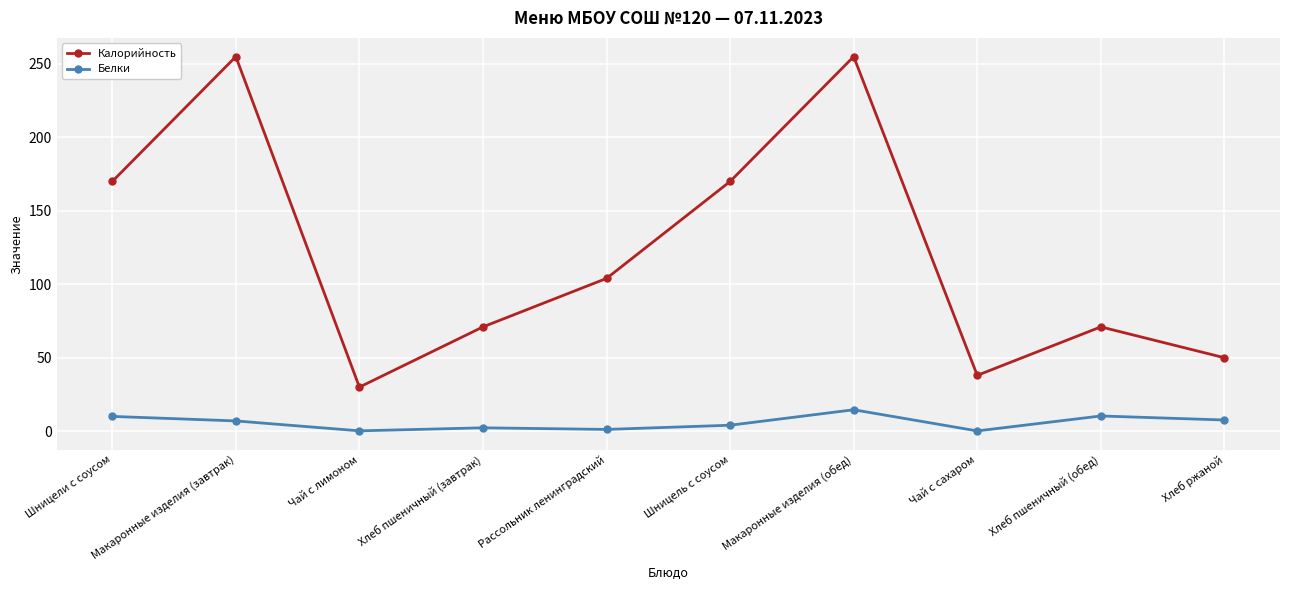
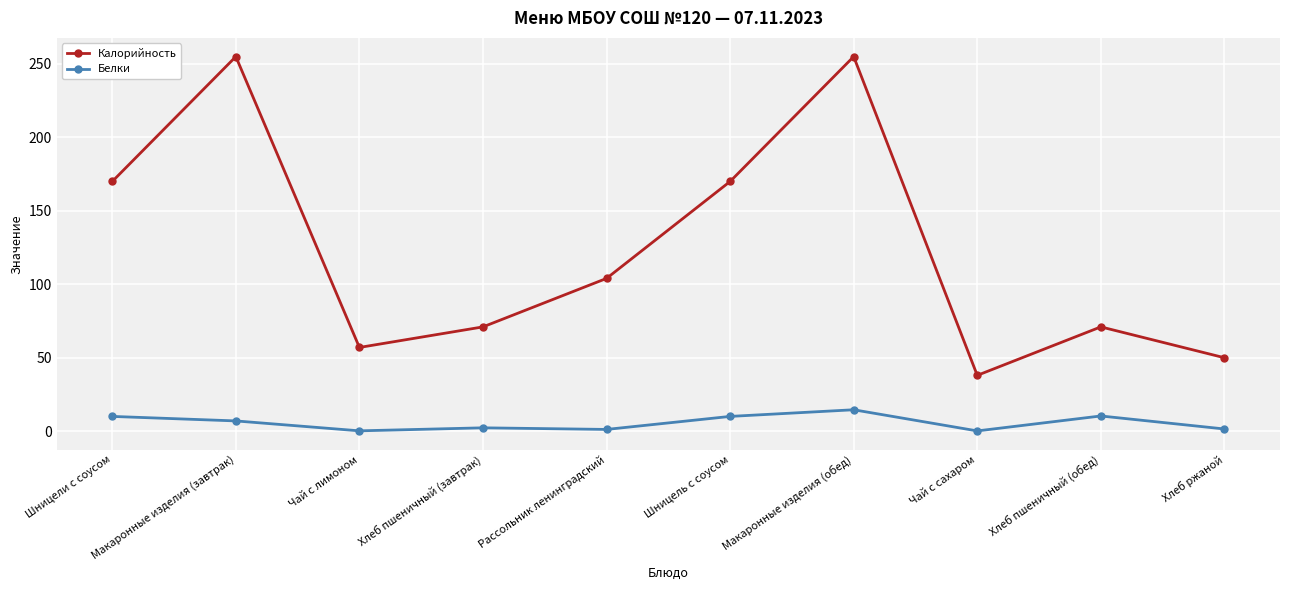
Калорийность, Чай с лимоном: 30 -> 57
Белки, Шницель с соусом: 4 -> 10
Белки, Хлеб ржаной: 8 -> 2
